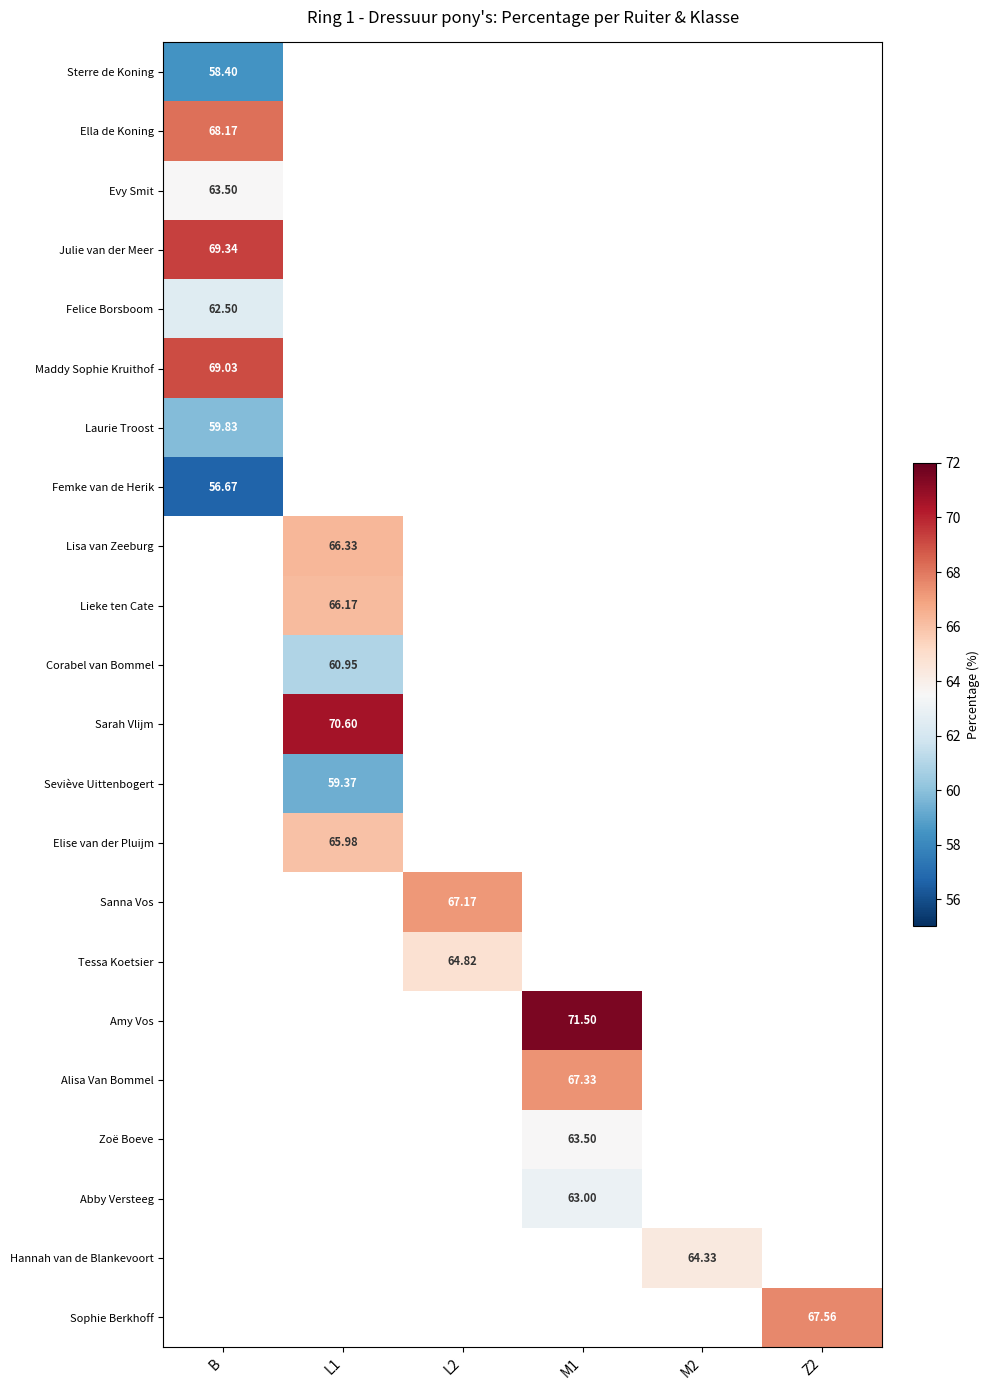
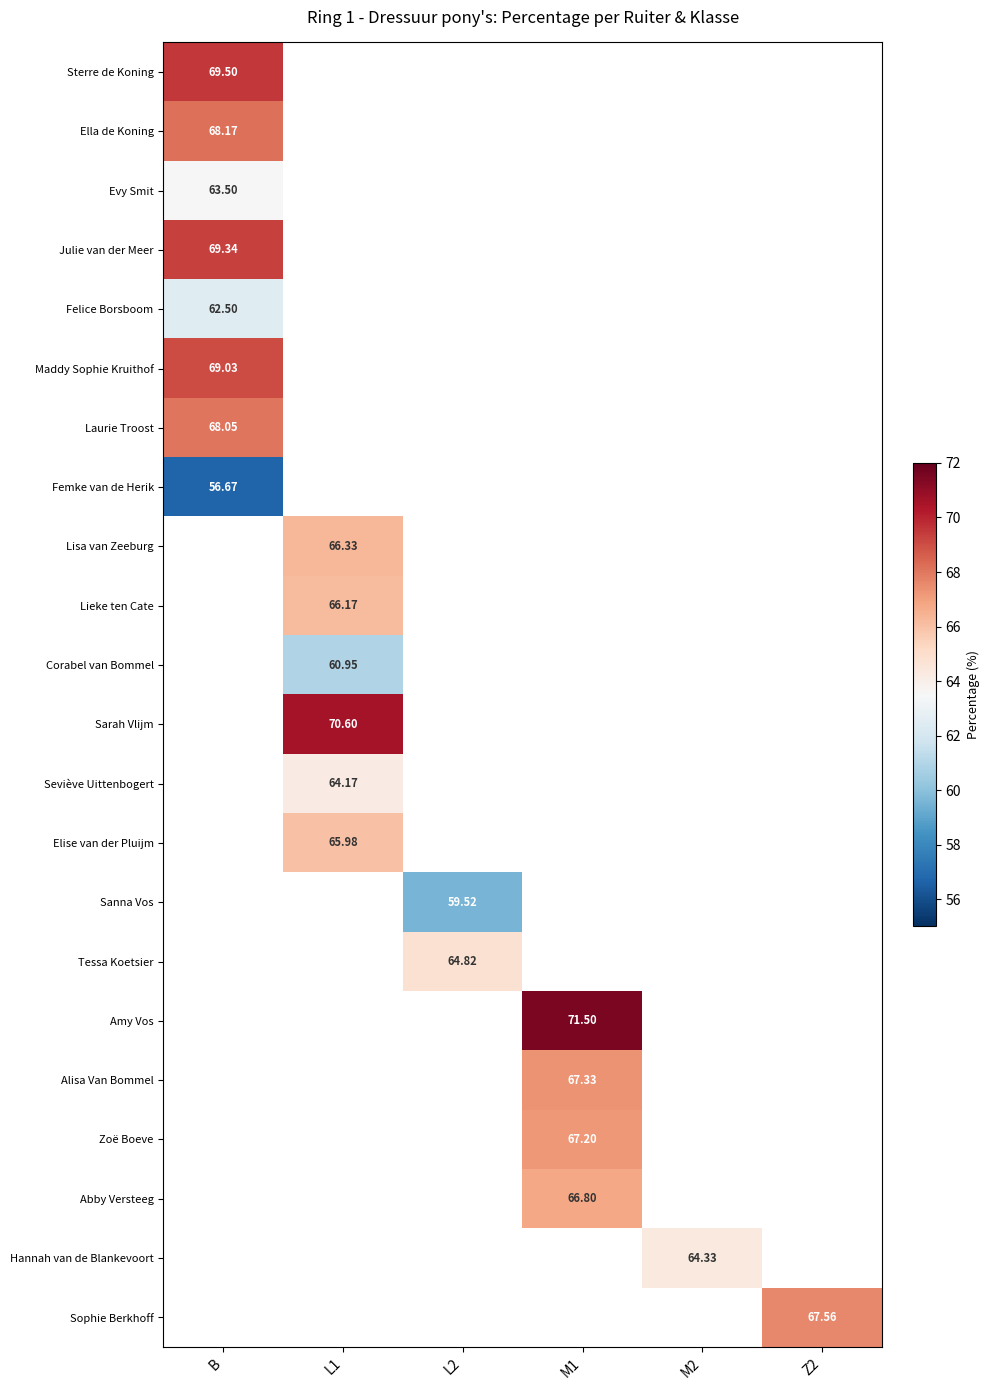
Sterre de Koning, B: 58.40 -> 69.50
Laurie Troost, B: 59.83 -> 68.05
Seviève Uittenbogert, L1: 59.37 -> 64.17
Sanna Vos, L2: 67.17 -> 59.52
Zoë Boeve, M1: 63.50 -> 67.20
Abby Versteeg, M1: 63.00 -> 66.80
